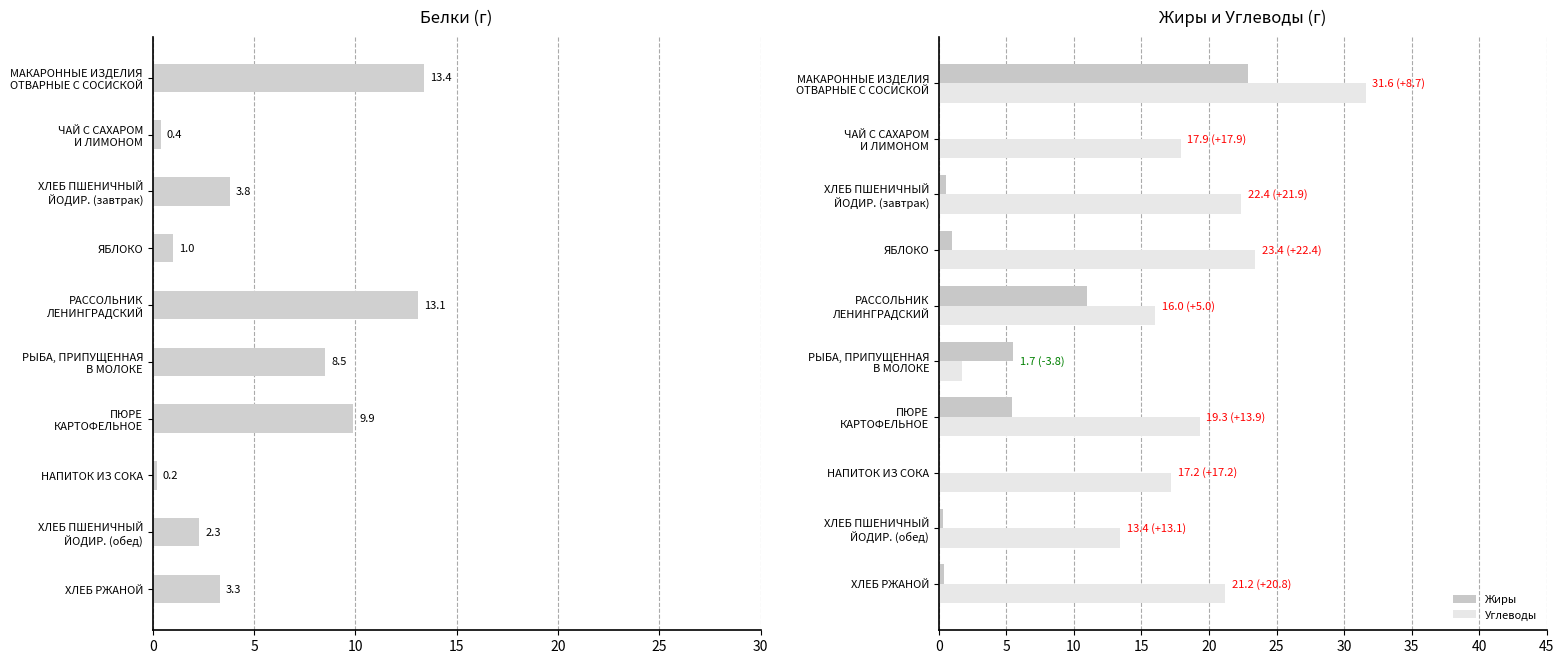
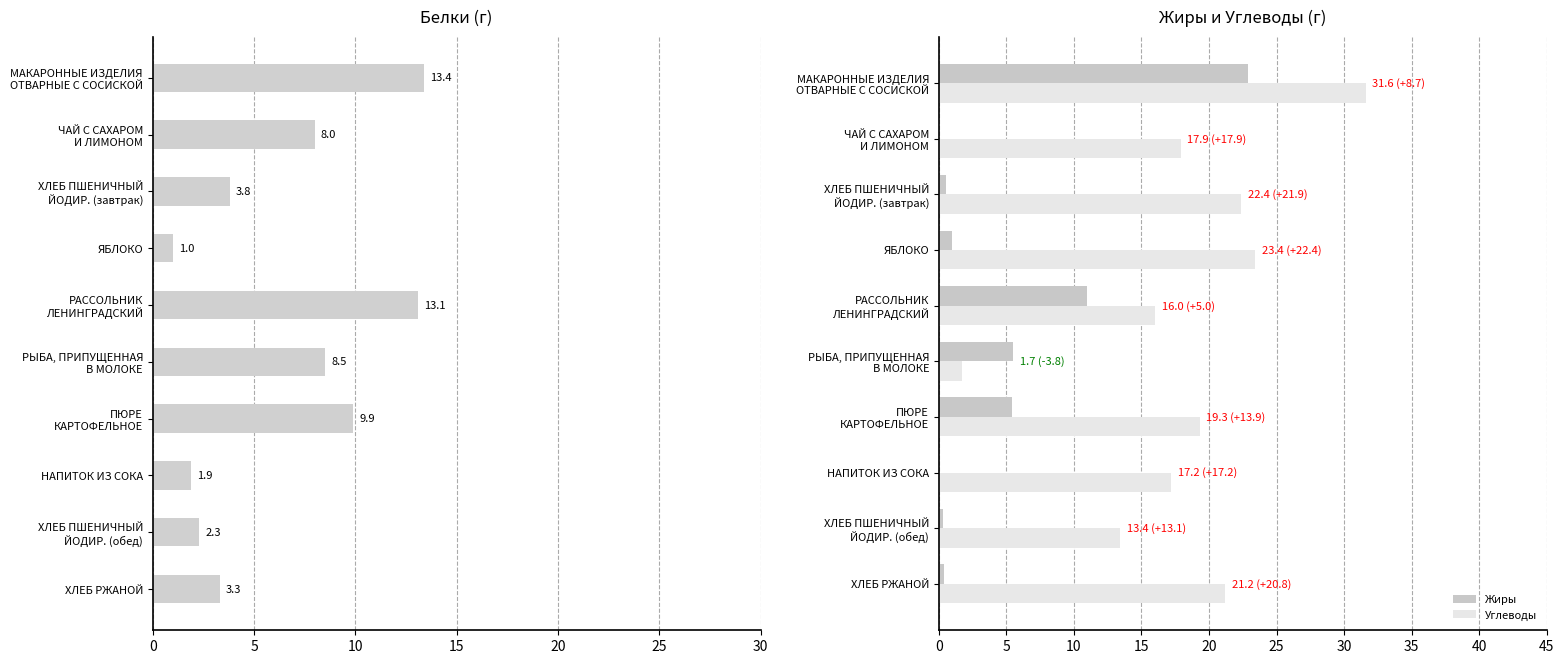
Белки (г), ЧАЙ С САХАРОМ И ЛИМОНОМ: 0.4 -> 8.0
Белки (г), НАПИТОК ИЗ СОКА: 0.2 -> 1.9
